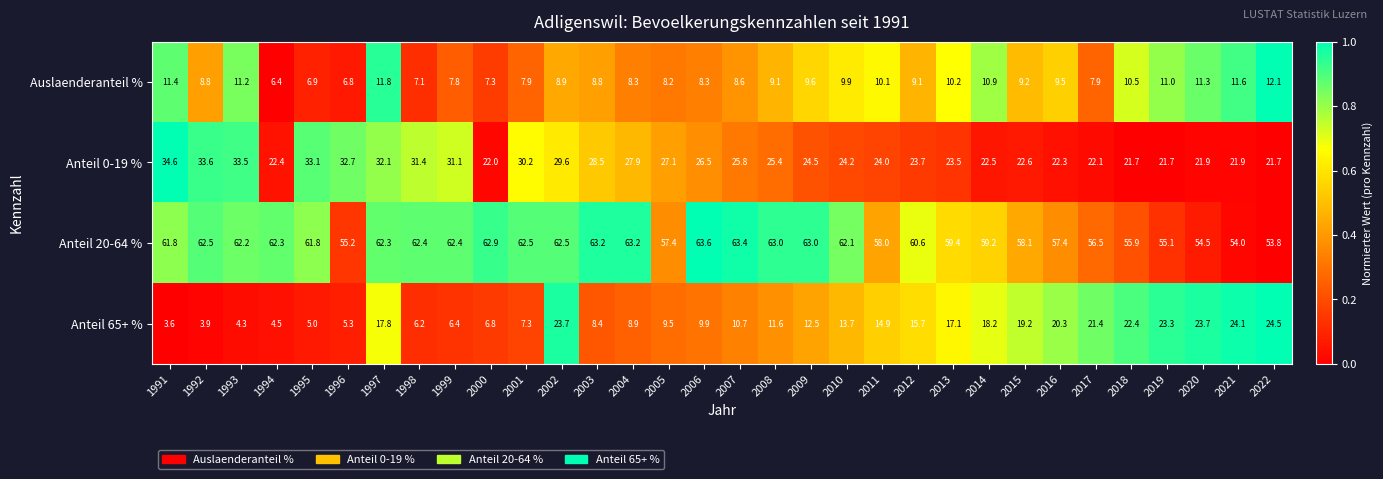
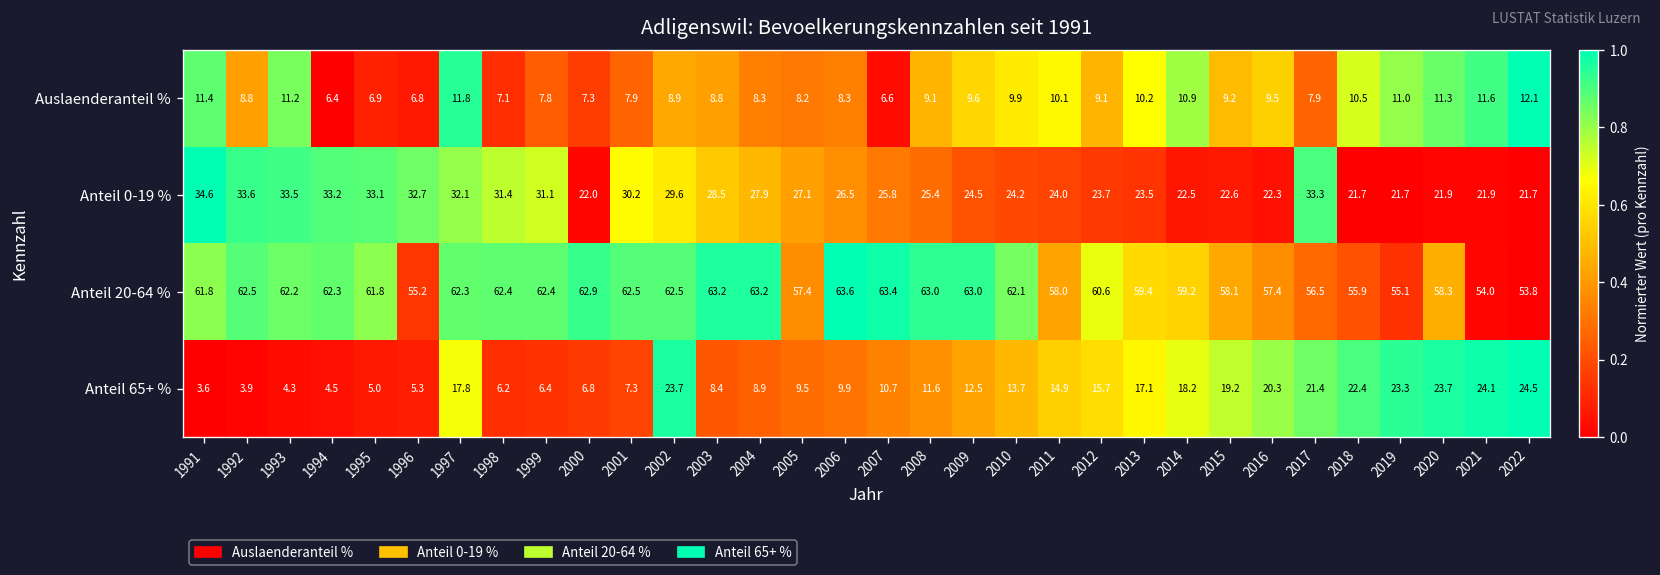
Auslaenderanteil %, 2007: 8.6 -> 6.6
Anteil 0-19 %, 1994: 22.4 -> 33.2
Anteil 0-19 %, 2017: 22.1 -> 33.3
Anteil 20-64 %, 2020: 54.5 -> 58.3
